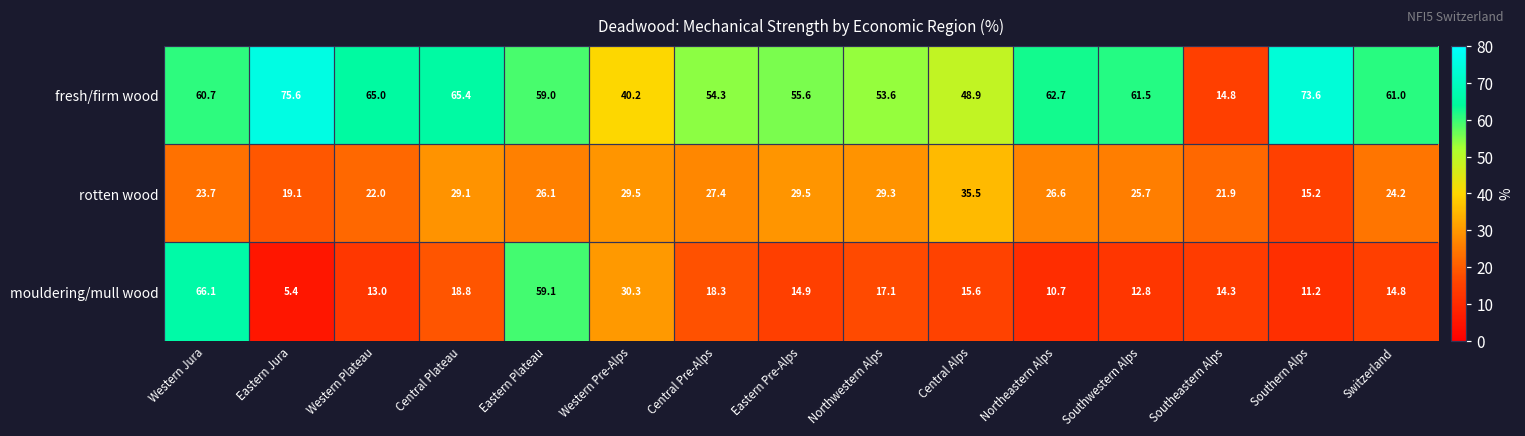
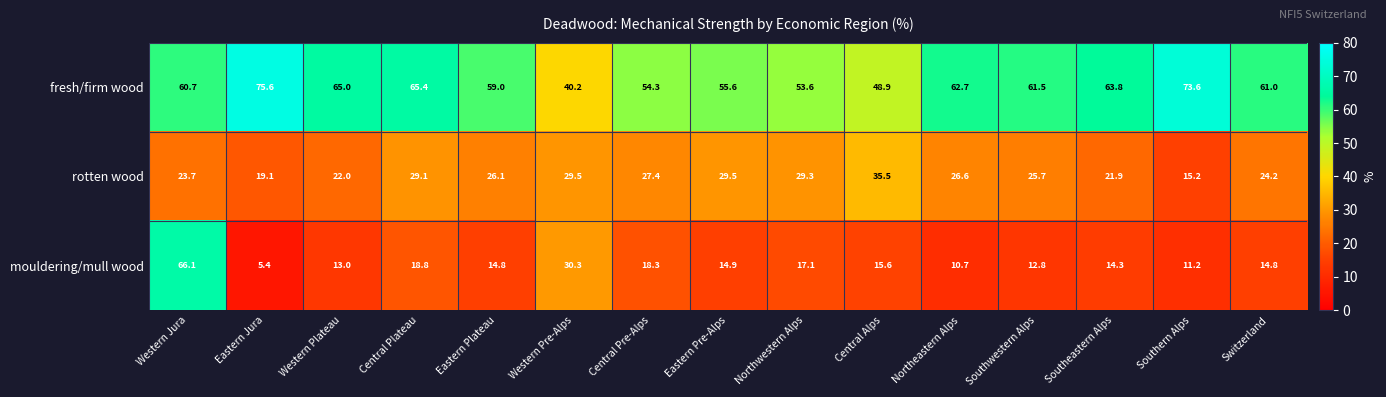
fresh/firm wood, Southeastern Alps: 14.8 -> 63.8
mouldering/mull wood, Eastern Plateau: 59.1 -> 14.8
